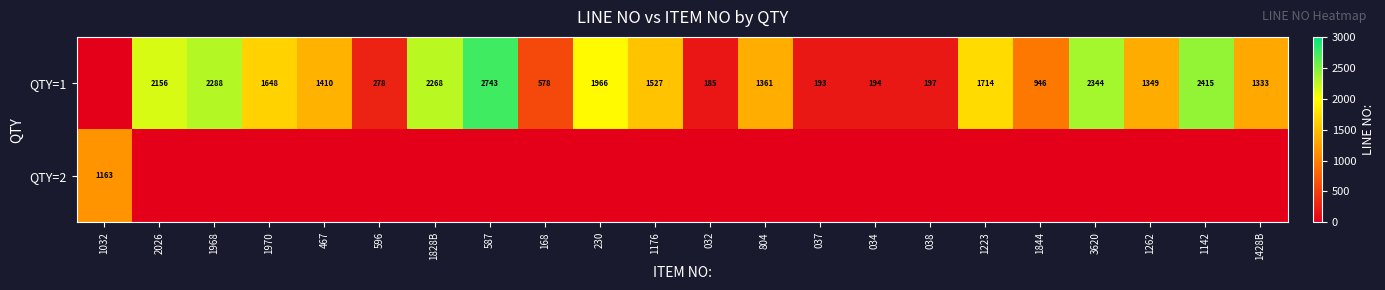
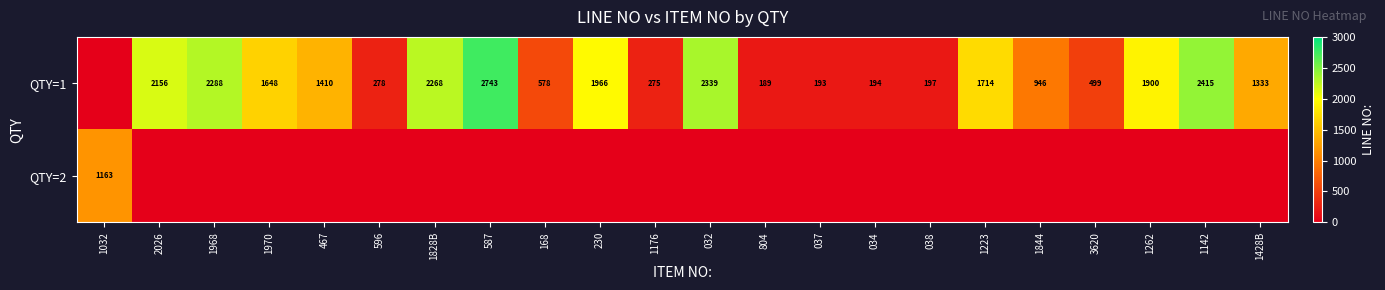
QTY=1, 1176: 1527 -> 275
QTY=1, 032: 185 -> 2339
QTY=1, 804: 1361 -> 189
QTY=1, 3620: 2344 -> 499
QTY=1, 1262: 1349 -> 1900
